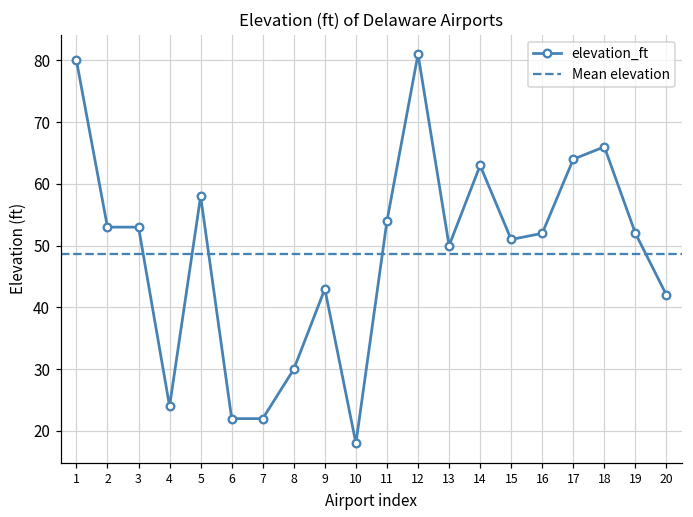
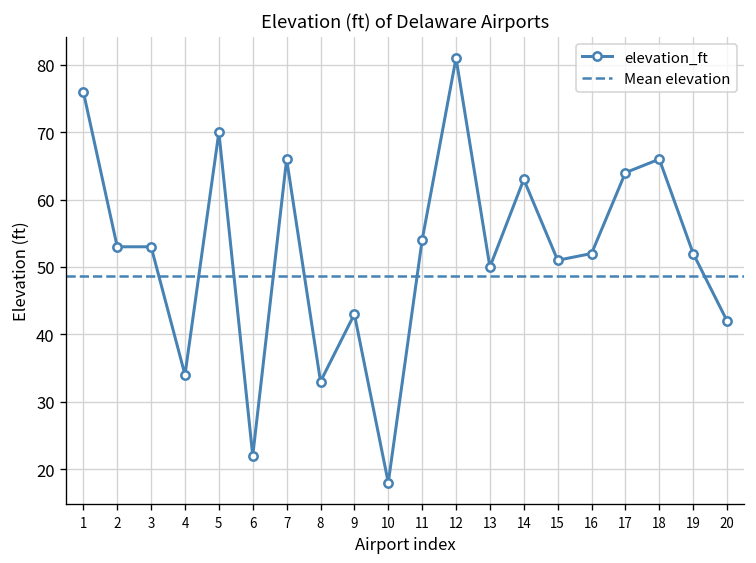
1: 80 -> 76
4: 24 -> 34
5: 58 -> 70
7: 22 -> 66
8: 30 -> 33
